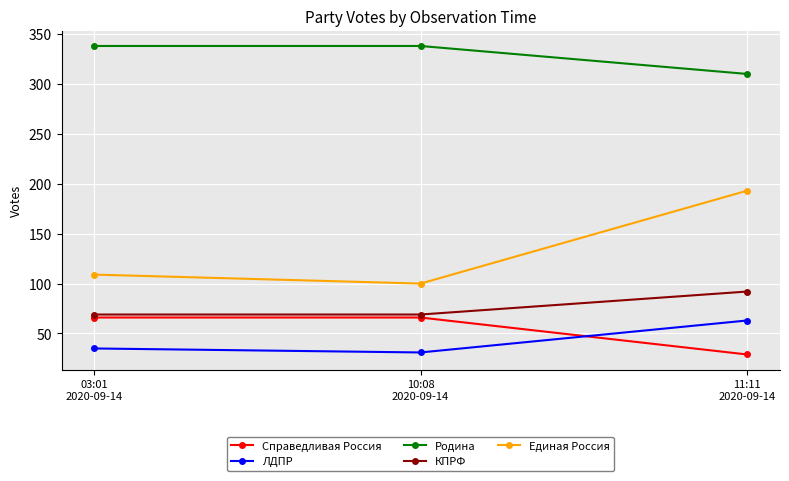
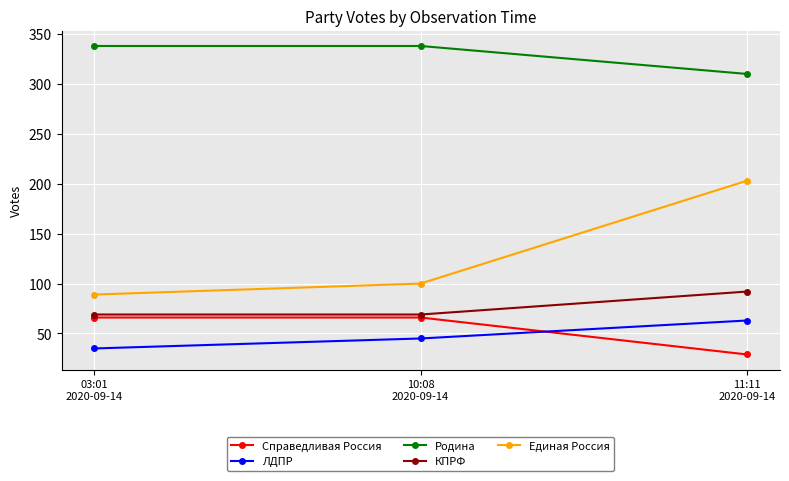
Единая Россия, 03:01 2020-09-14: 110 -> 90
ЛДПР, 10:08 2020-09-14: 30 -> 50
Единая Россия, 11:11 2020-09-14: 190 -> 200
